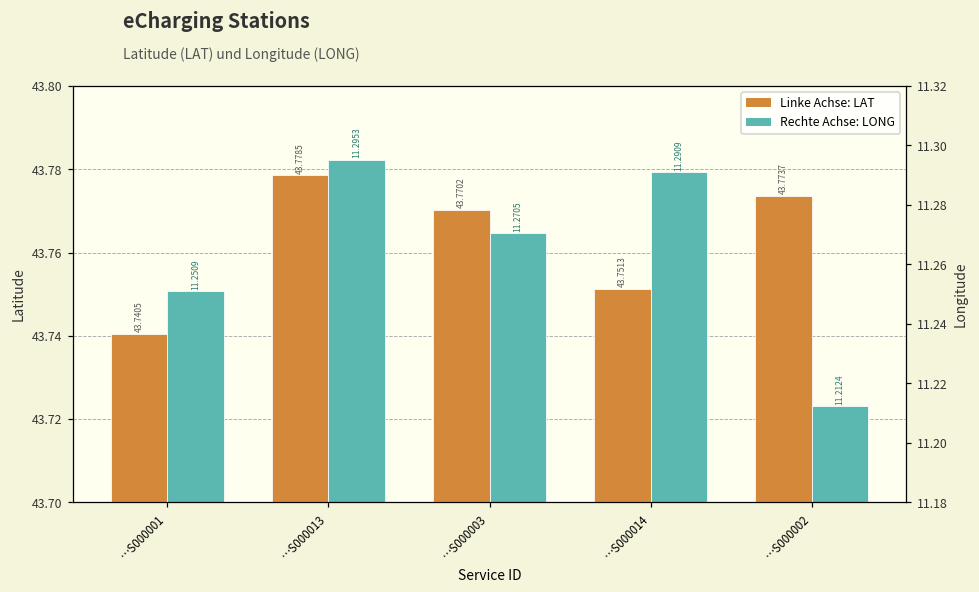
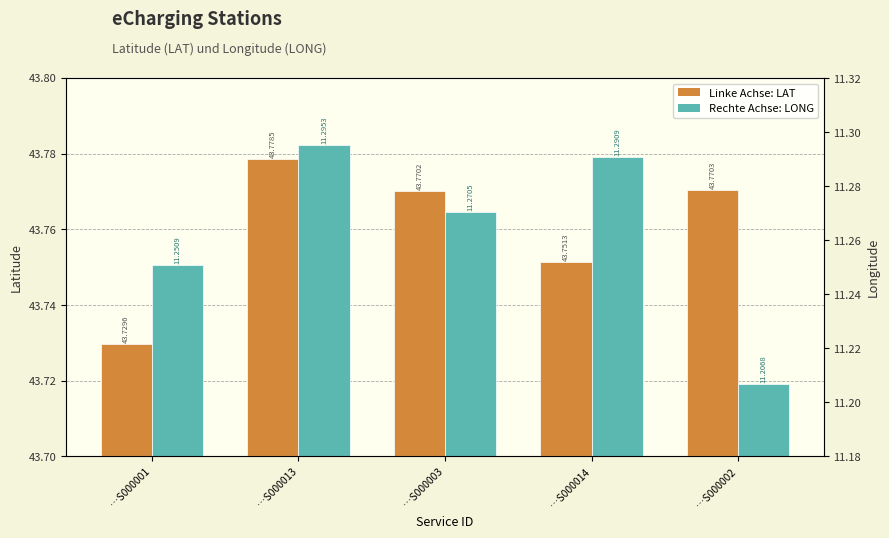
Linke Achse: LAT, …S000001: 43.7405 -> 43.7296
Linke Achse: LAT, …S000002: 43.7737 -> 43.7703
Rechte Achse: LONG, …S000002: 11.2124 -> 11.2068
